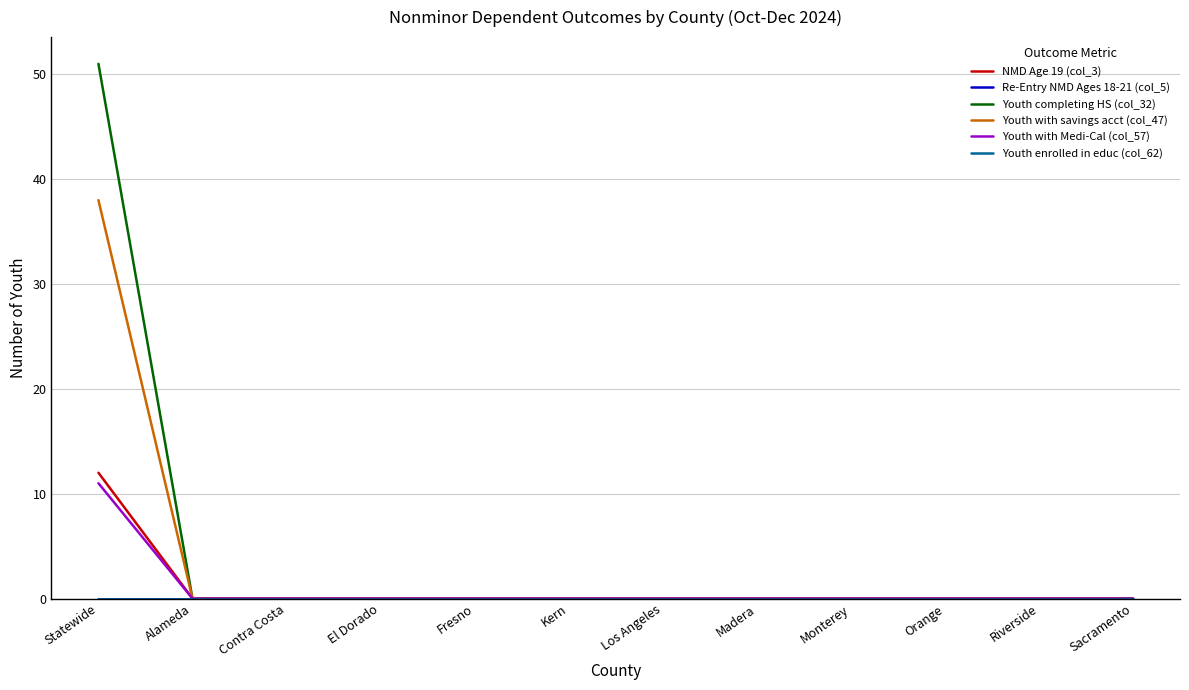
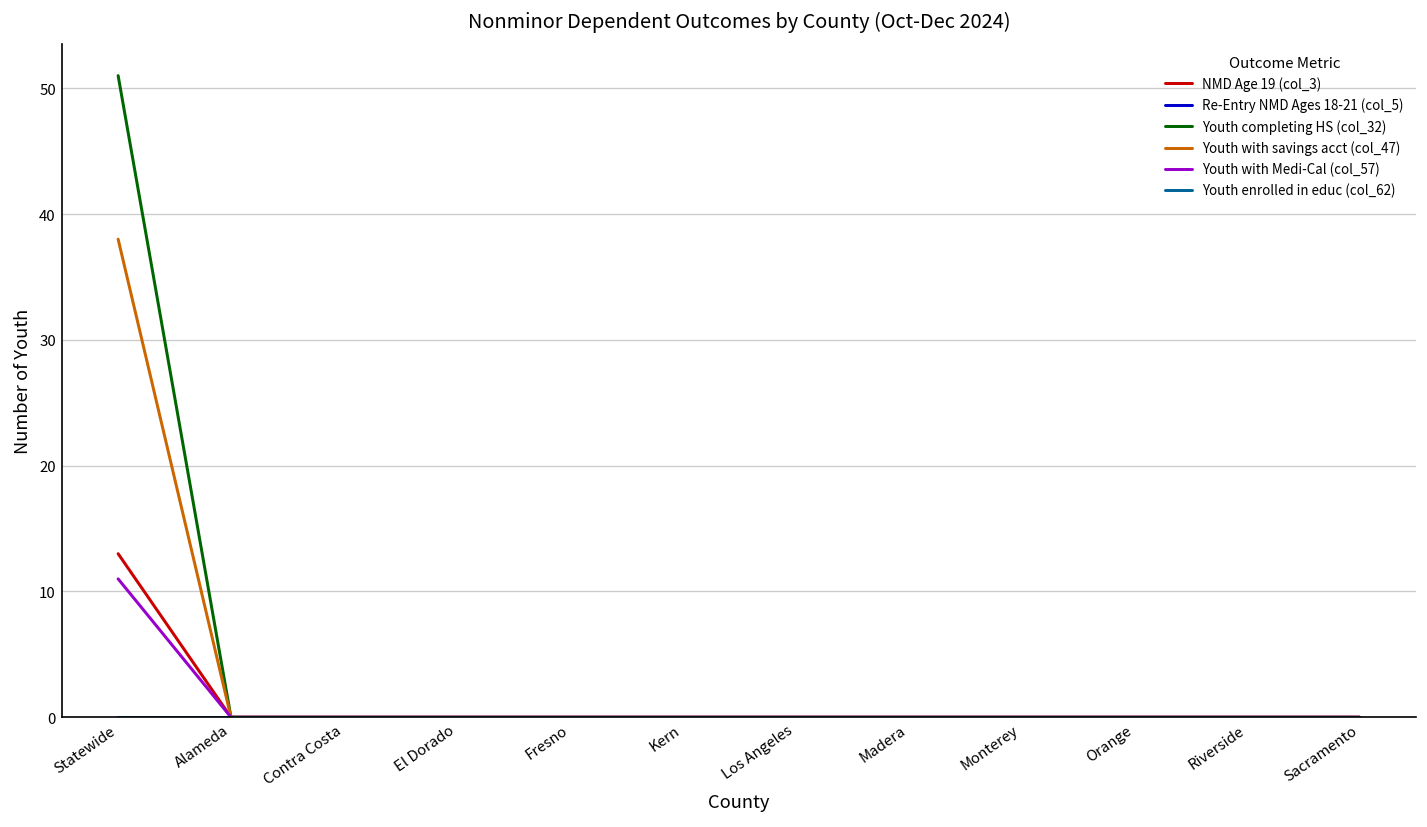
NMD Age 19 (col_3), Statewide: 12 -> 13
